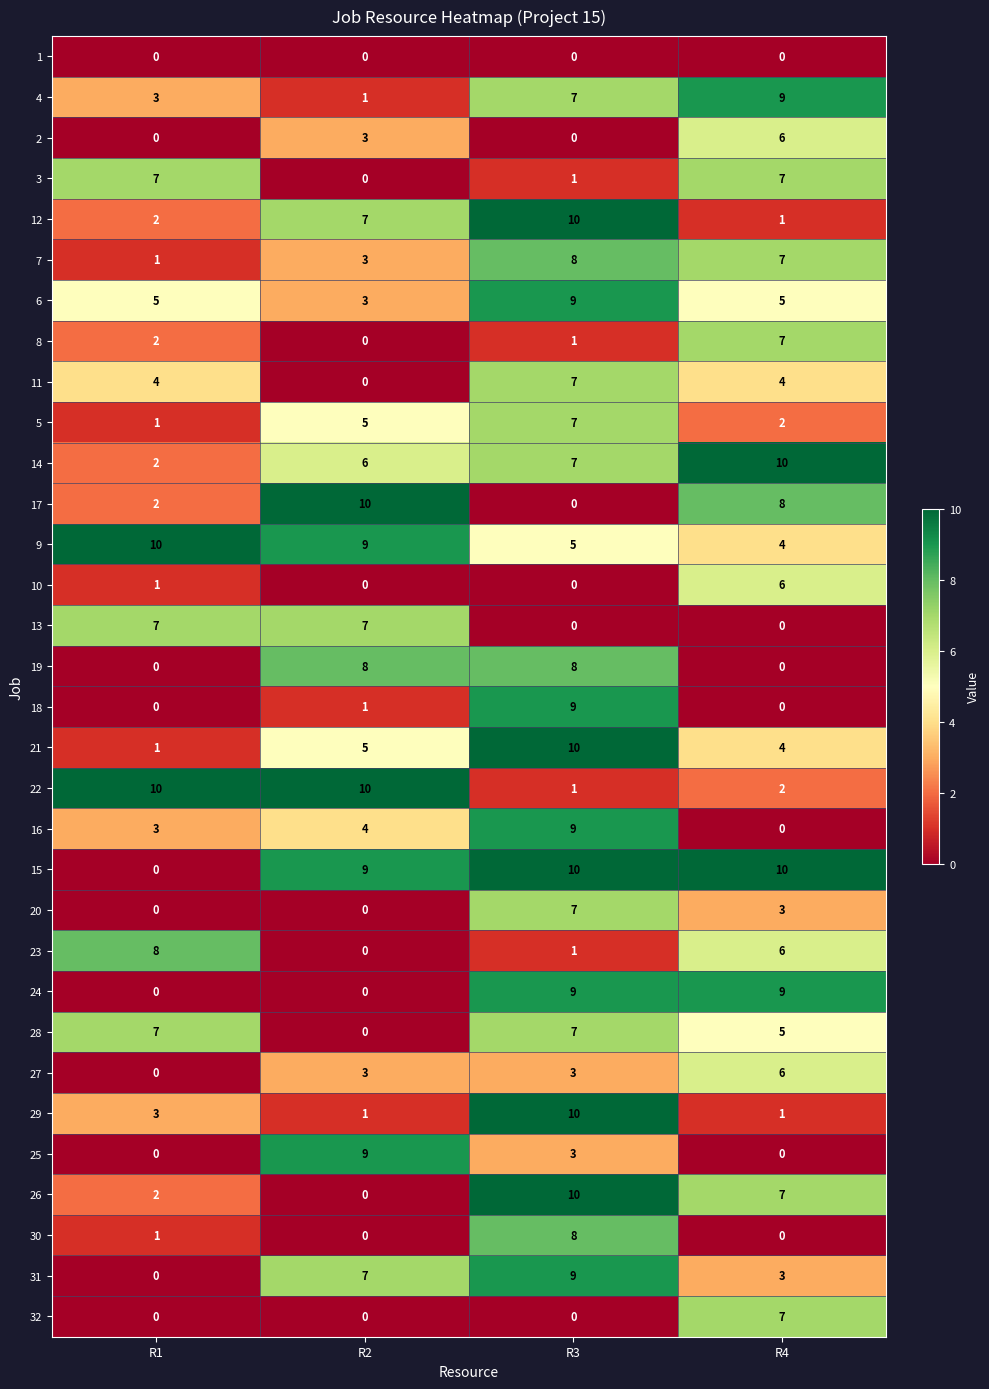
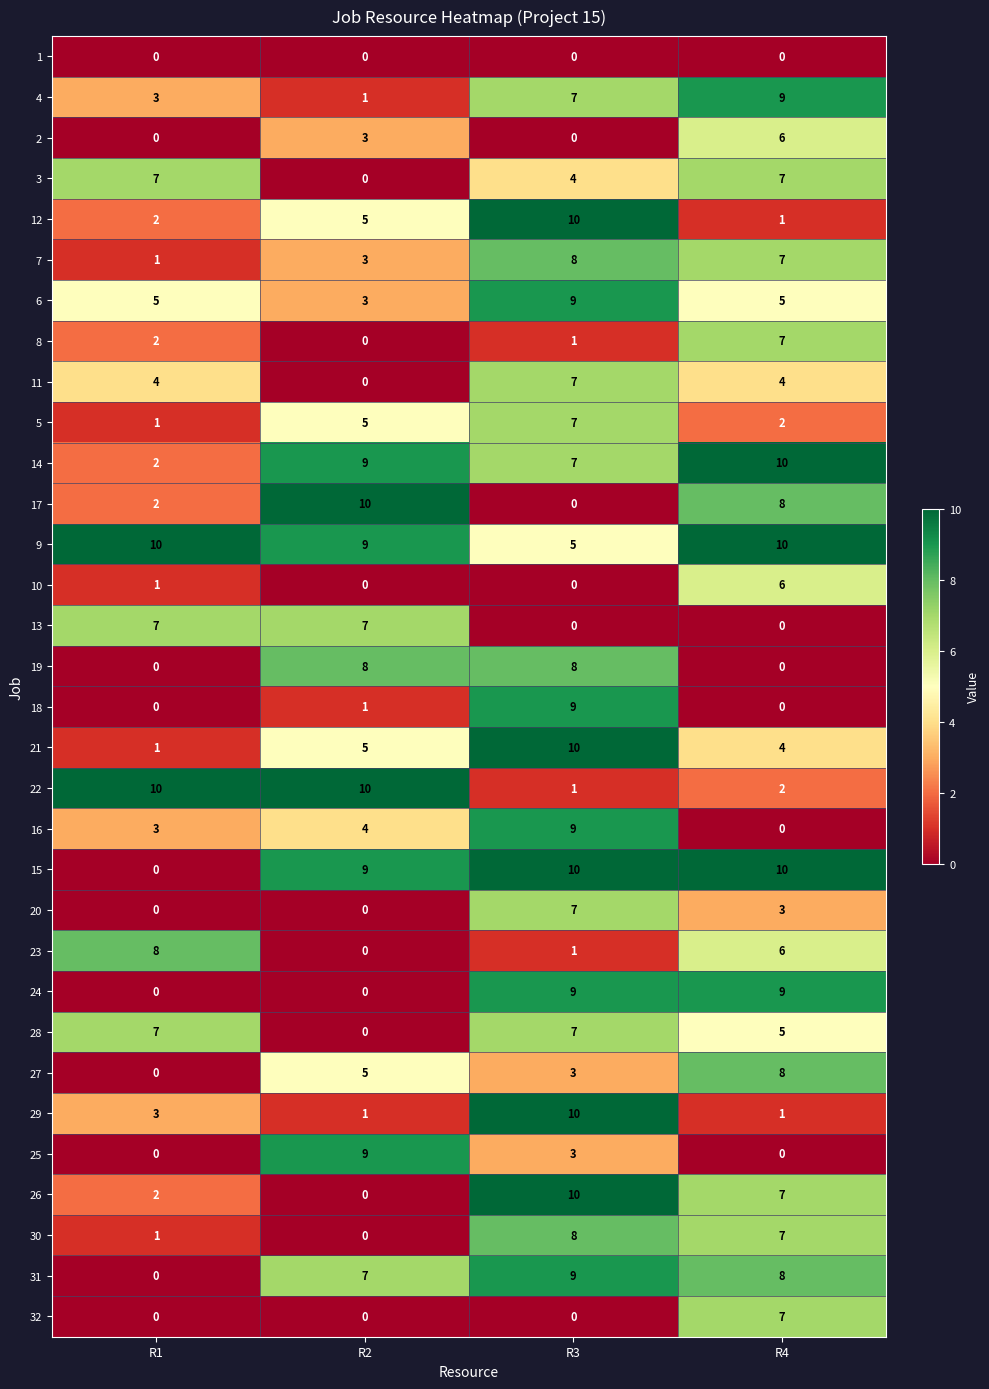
3, R3: 1 -> 4
12, R2: 7 -> 5
14, R2: 6 -> 9
9, R4: 4 -> 10
27, R2: 3 -> 5
27, R4: 6 -> 8
30, R4: 0 -> 7
31, R4: 3 -> 8
